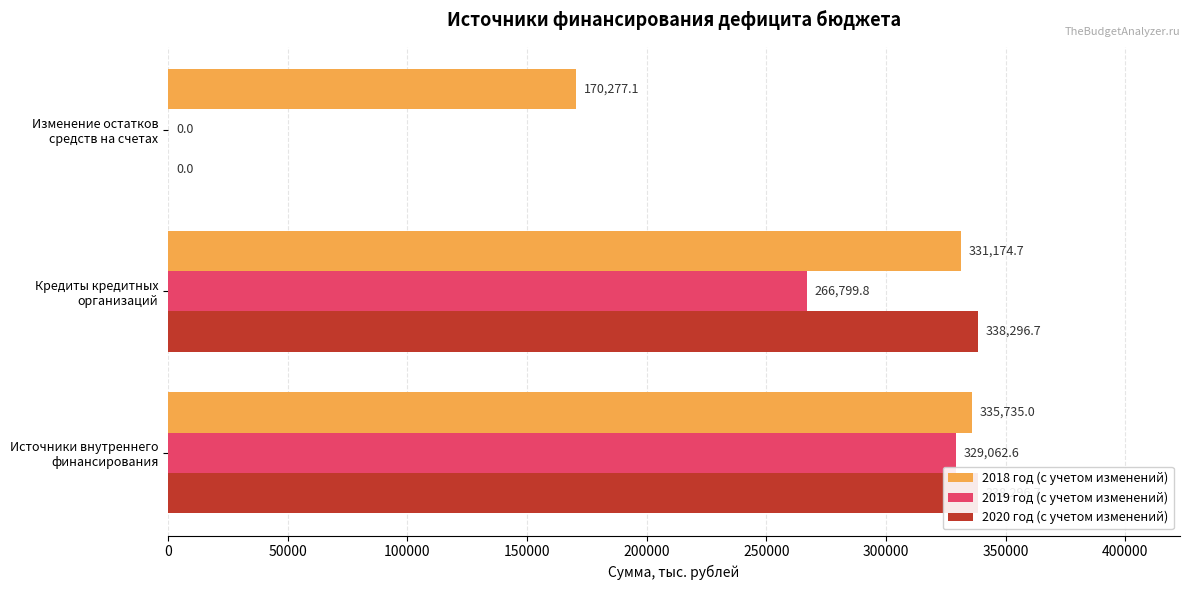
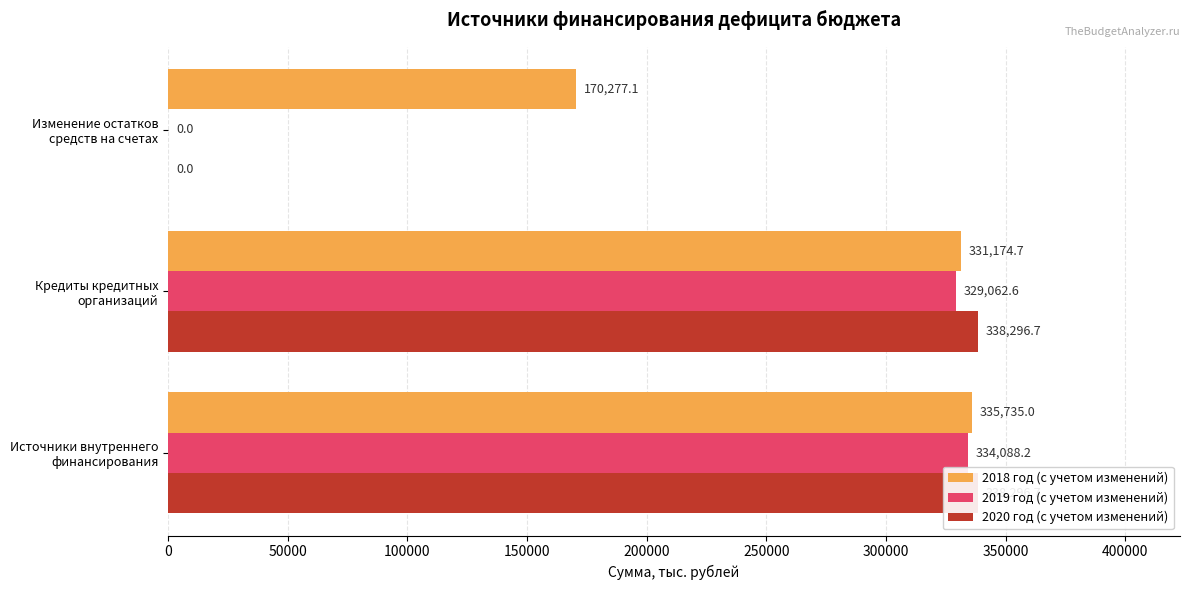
2019 год (с учетом изменений), Кредиты кредитных организаций: 266,799.8 -> 329,062.6
2019 год (с учетом изменений), Источники внутреннего финансирования: 329,062.6 -> 334,088.2
